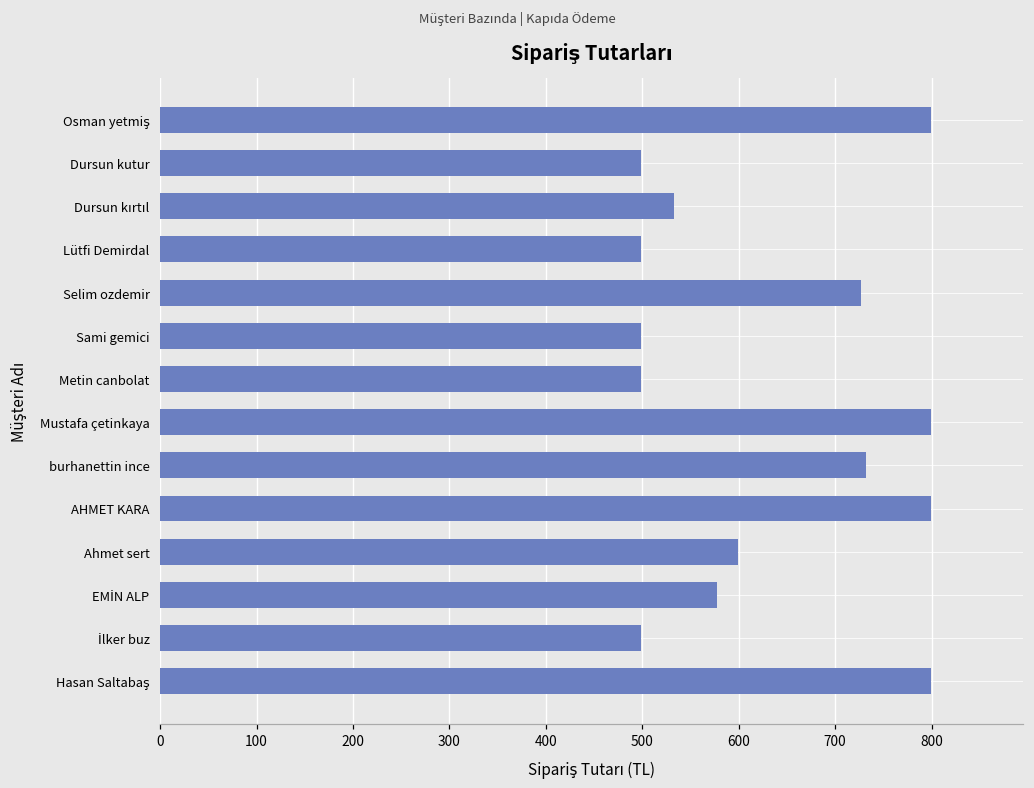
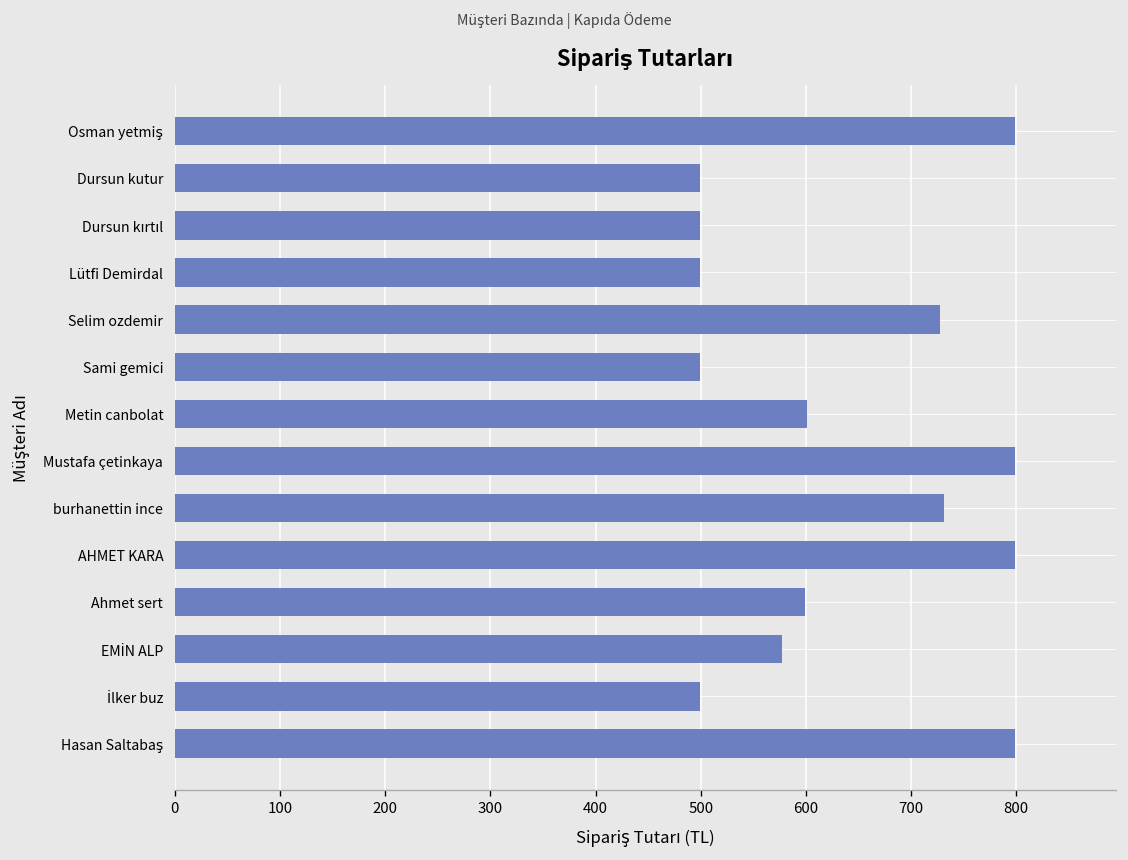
Dursun kırtıl: 530 -> 500
Metin canbolat: 500 -> 600
